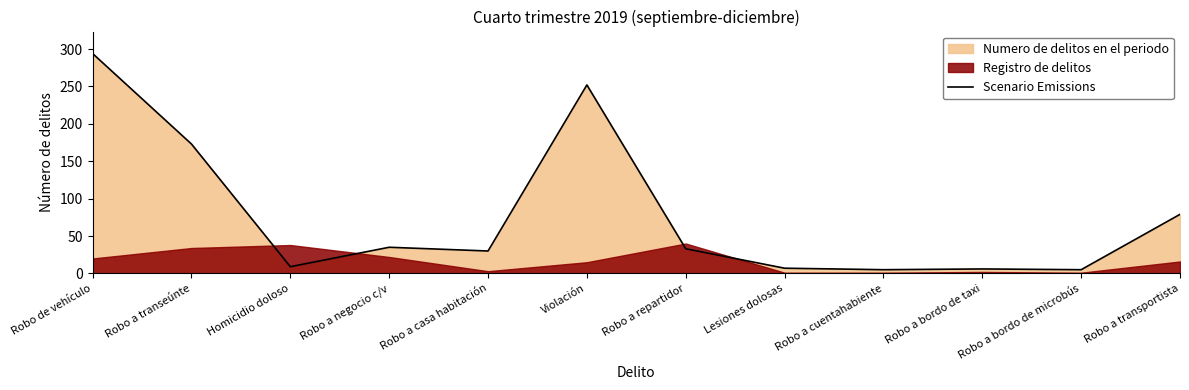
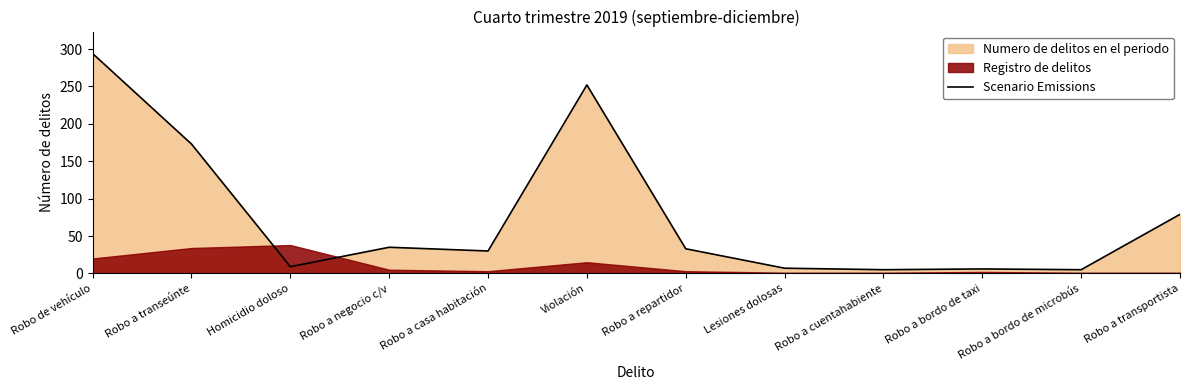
Registro de delitos, Robo a negocio c/v: 20 -> 10
Registro de delitos, Robo a repartidor: 40 -> 0
Registro de delitos, Robo a transportista: 20 -> 0
